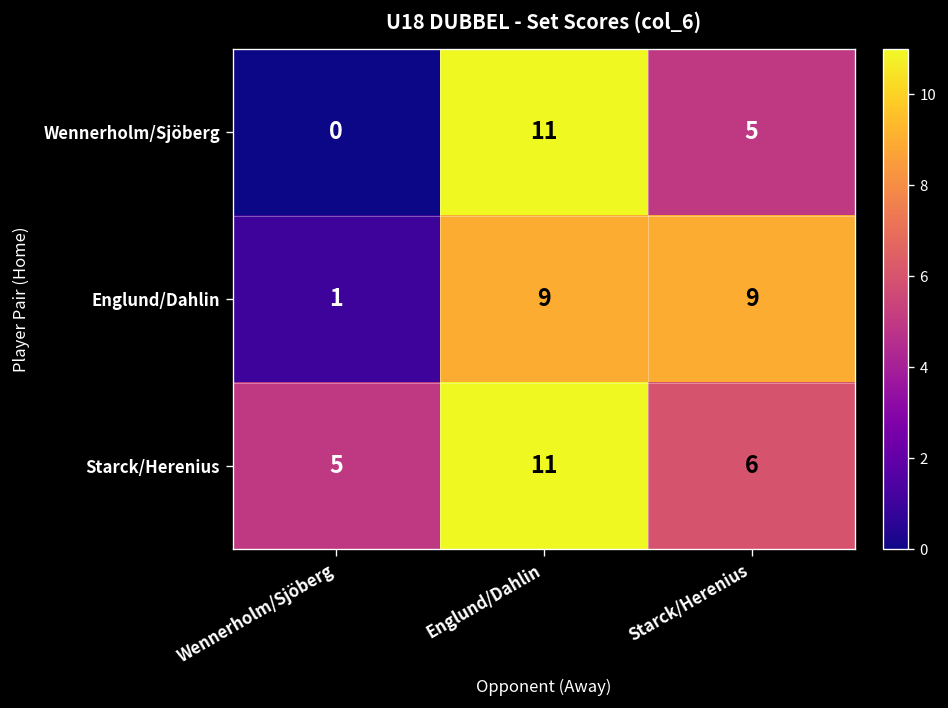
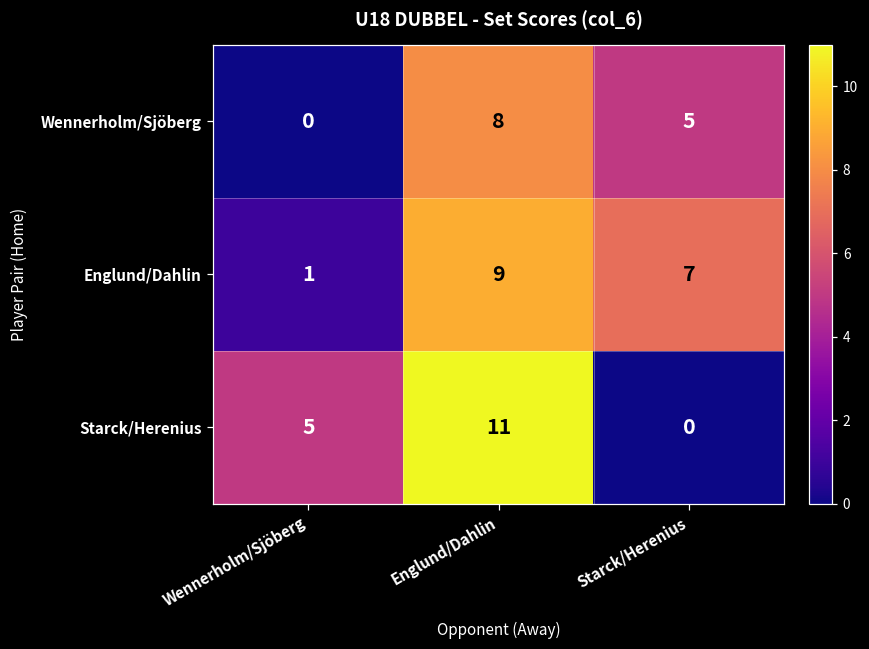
Wennerholm/Sjöberg, Englund/Dahlin: 11 -> 8
Englund/Dahlin, Starck/Herenius: 9 -> 7
Starck/Herenius, Starck/Herenius: 6 -> 0
